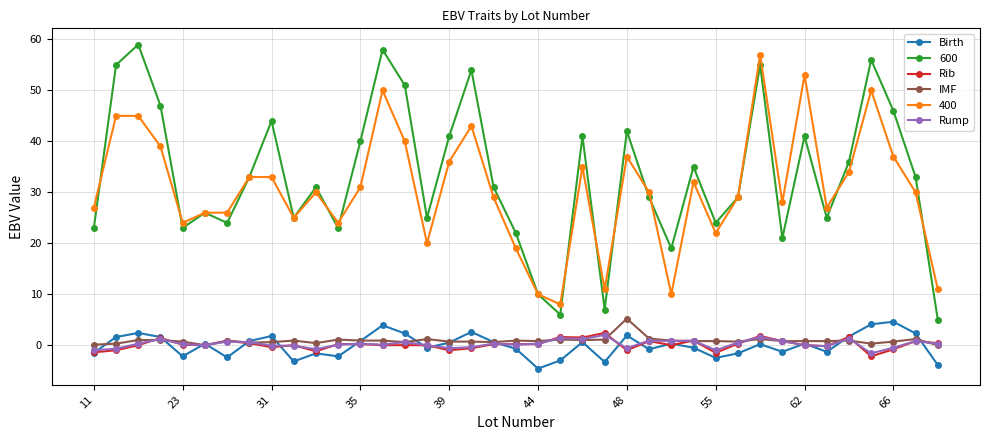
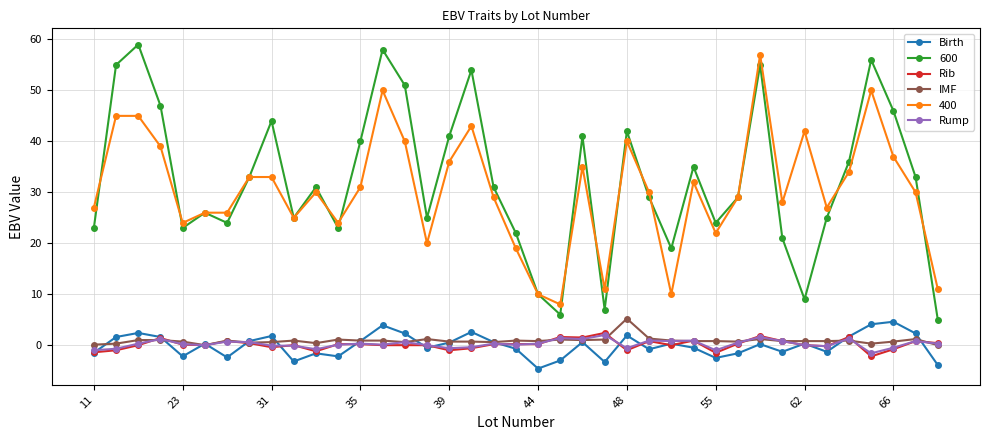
400, 48: 37 -> 40
600, 62: 41 -> 9
400, 62: 53 -> 42
